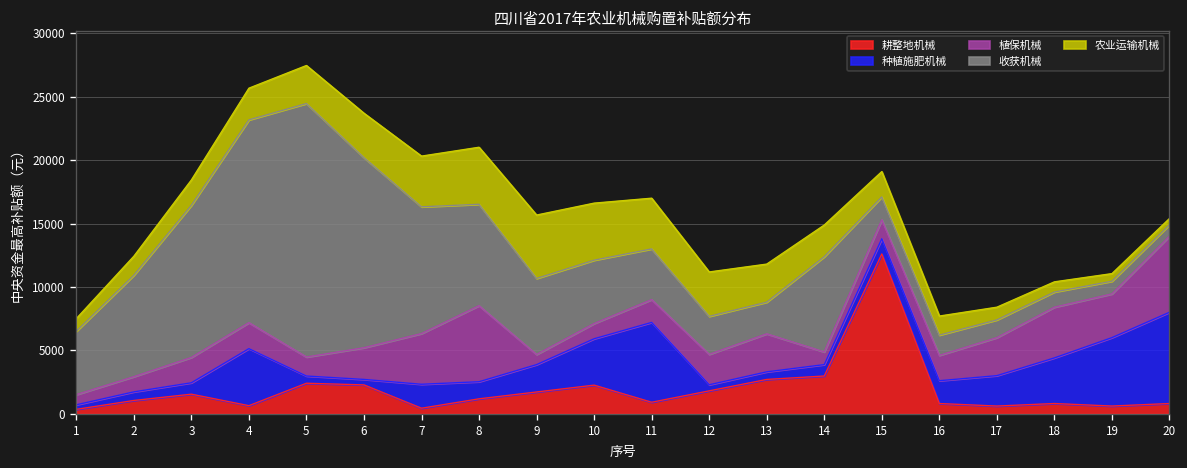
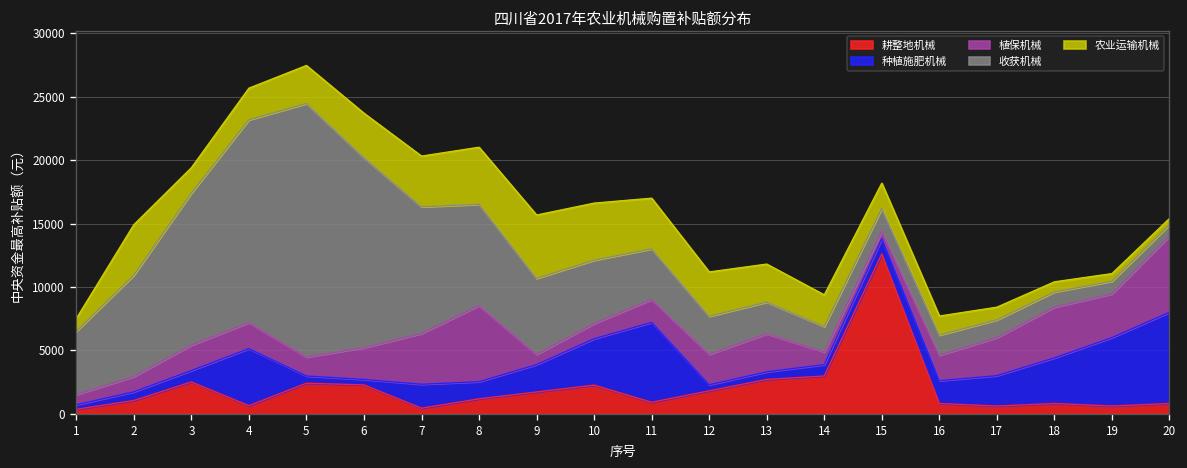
农业运输机械, 2: 1500 -> 4000
耕整地机械, 3: 1500 -> 2500
收获机械, 14: 7500 -> 2000
植保机械, 15: 1500 -> 600
